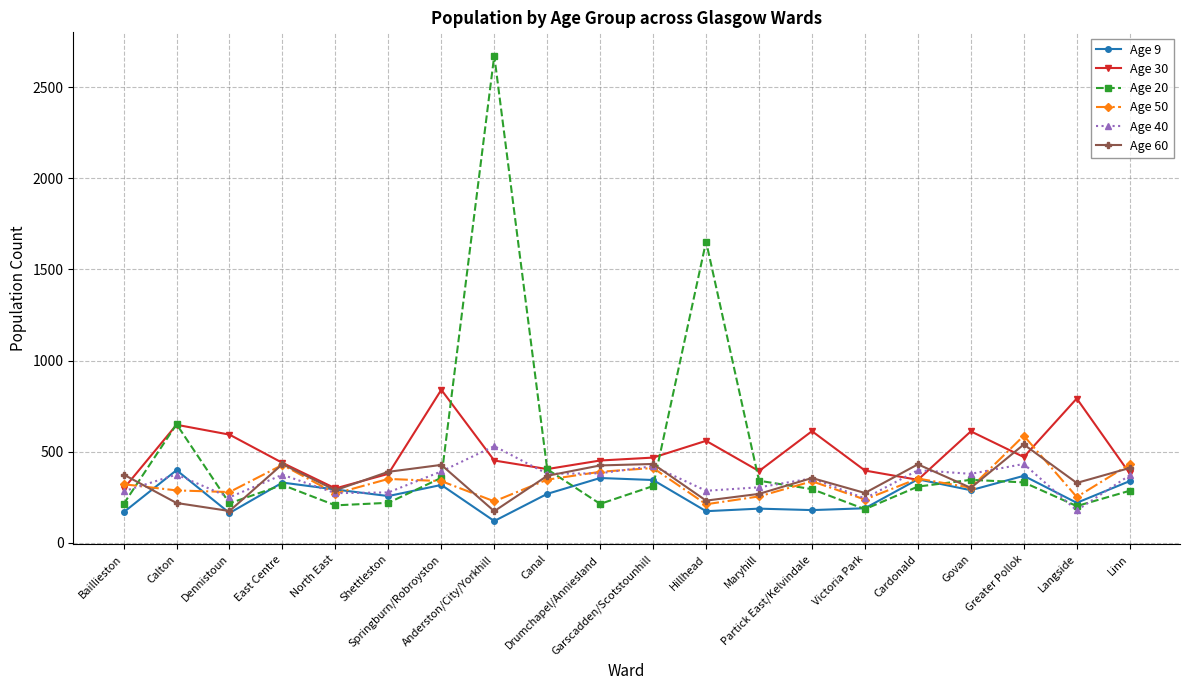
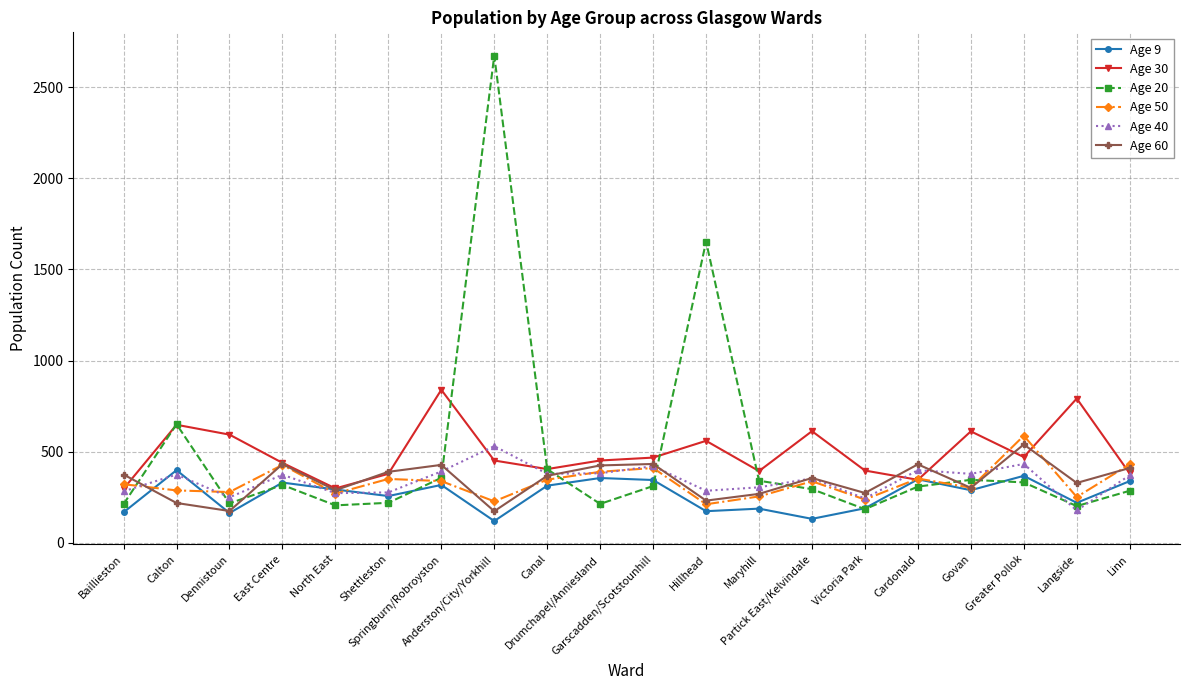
Age 9, Canal: 270 -> 310
Age 9, Partick East/Kelvindale: 180 -> 130
